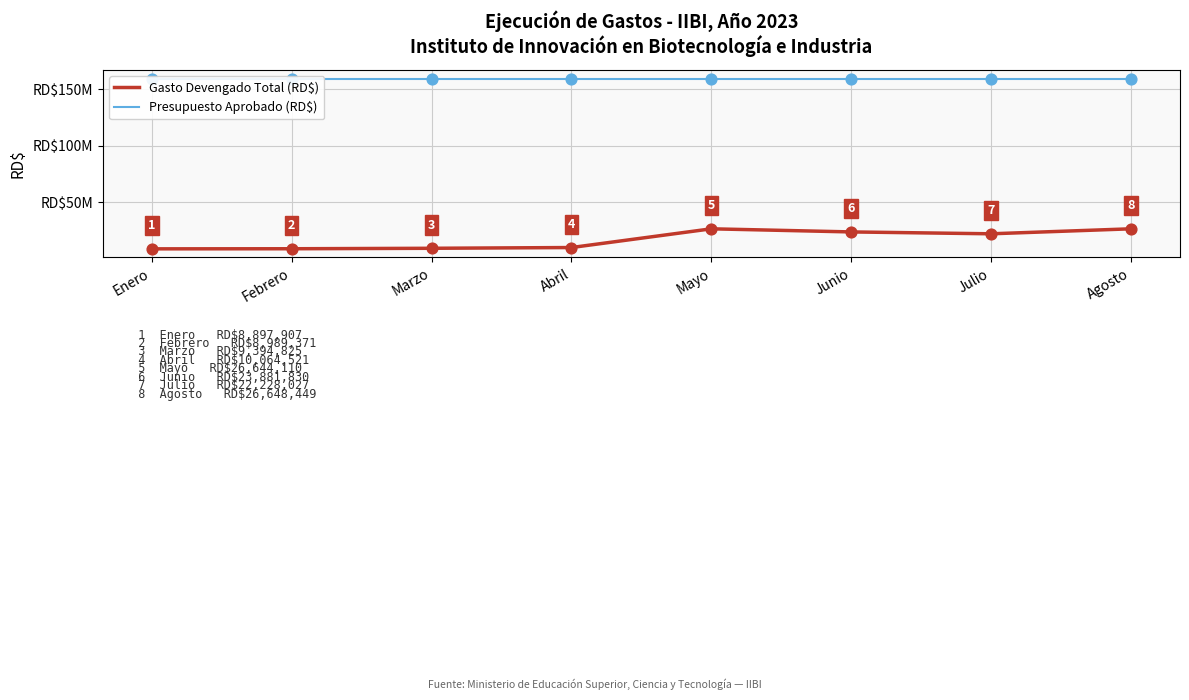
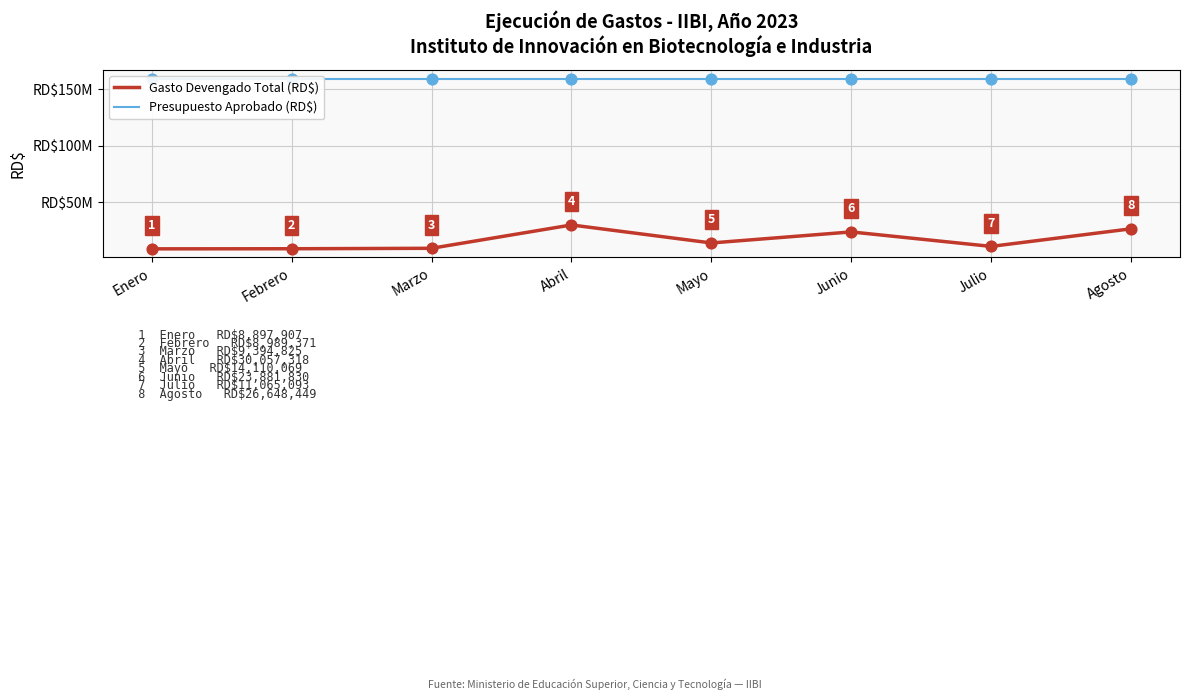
Gasto Devengado Total (RD$), Abril: $10,064,521 -> $30,057,318
Gasto Devengado Total (RD$), Mayo: $26,644,110 -> $14,110,069
Gasto Devengado Total (RD$), Julio: $22,228,027 -> $11,065,093
